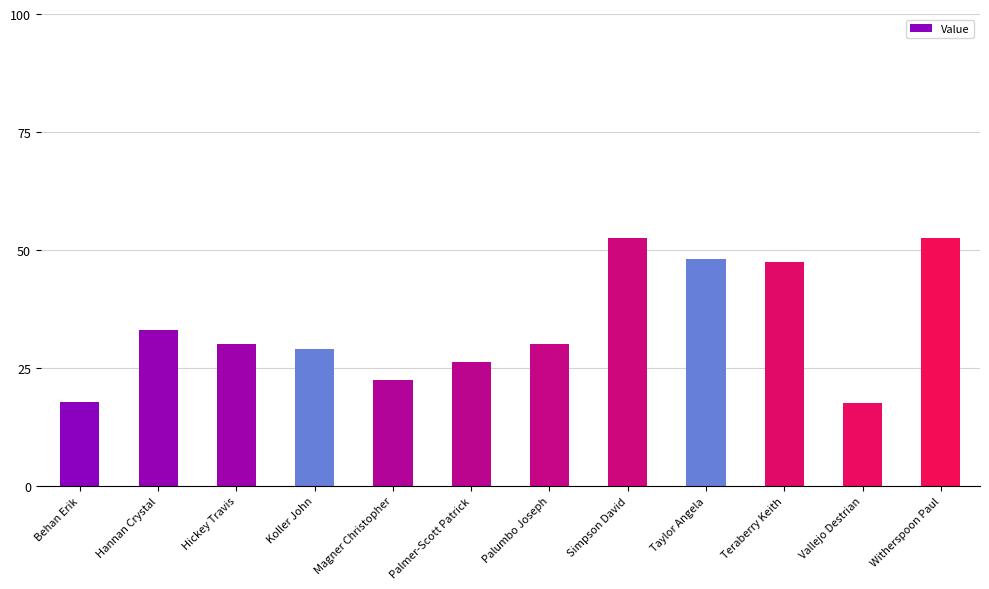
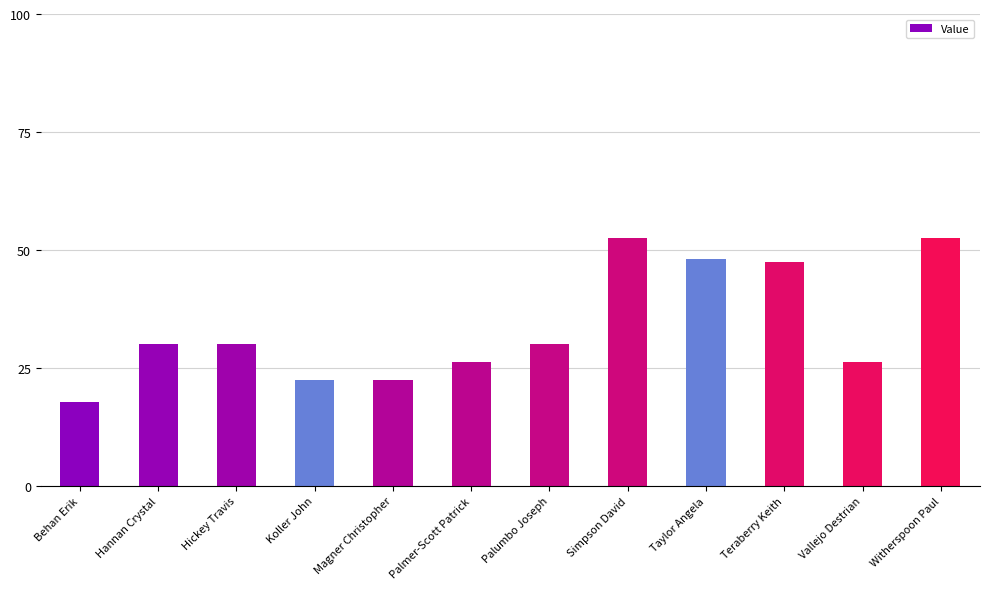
Hannan Crystal: 33 -> 30
Koller John: 29 -> 23
Vallejo Destrian: 17 -> 26
